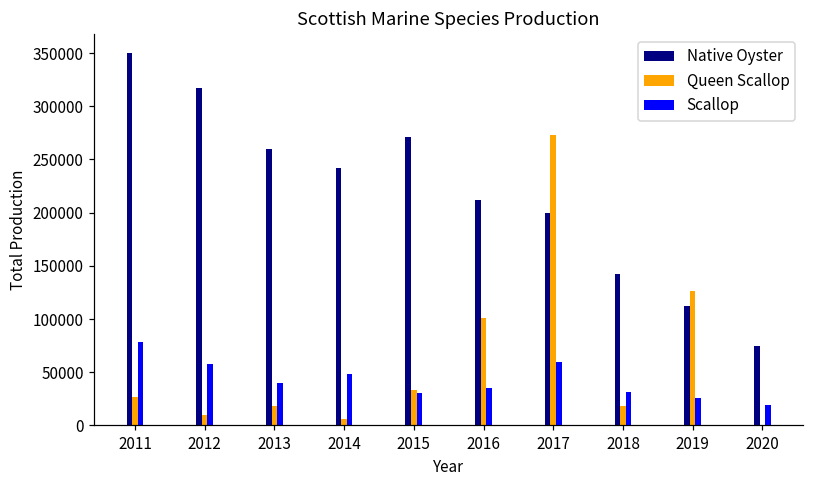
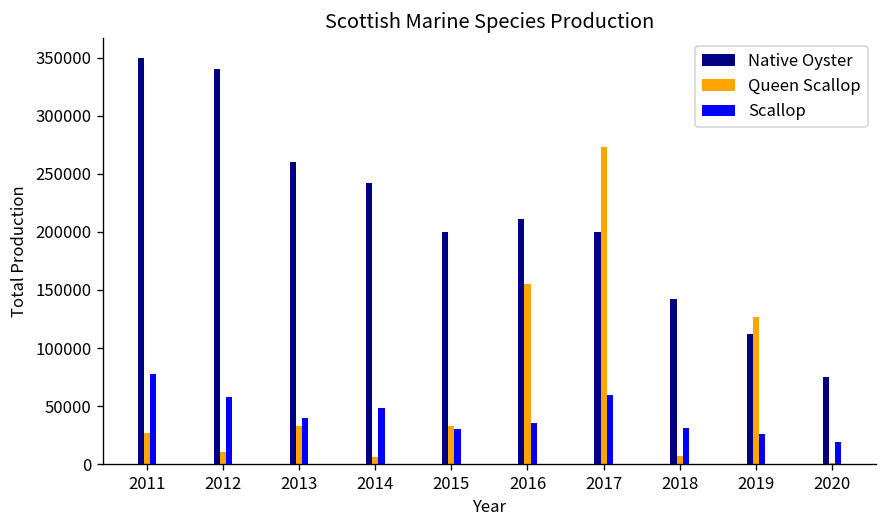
Native Oyster, 2012: 320000 -> 340000
Queen Scallop, 2013: 20000 -> 30000
Native Oyster, 2015: 270000 -> 200000
Queen Scallop, 2016: 100000 -> 160000
Queen Scallop, 2018: 20000 -> 10000
